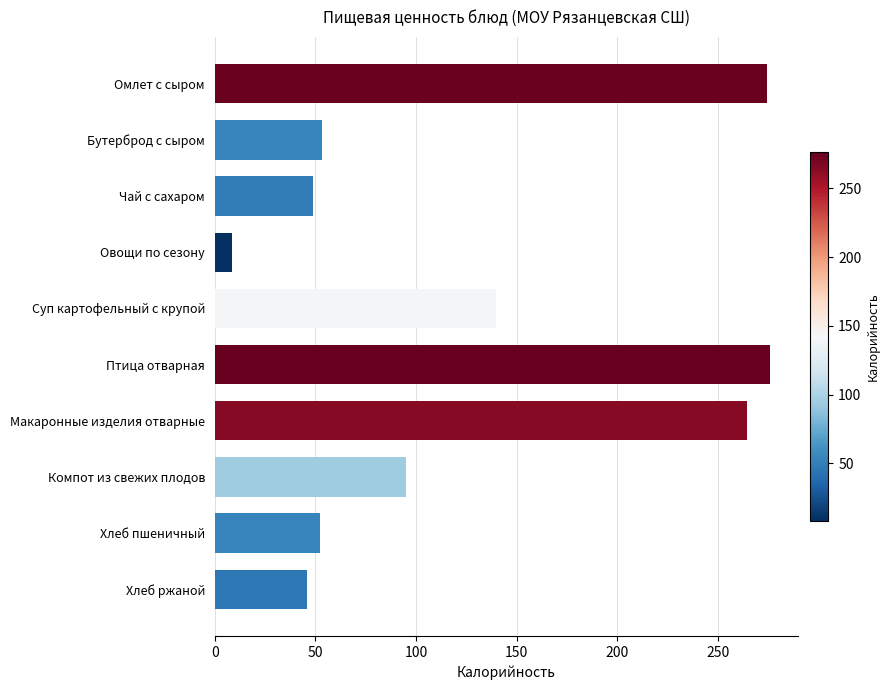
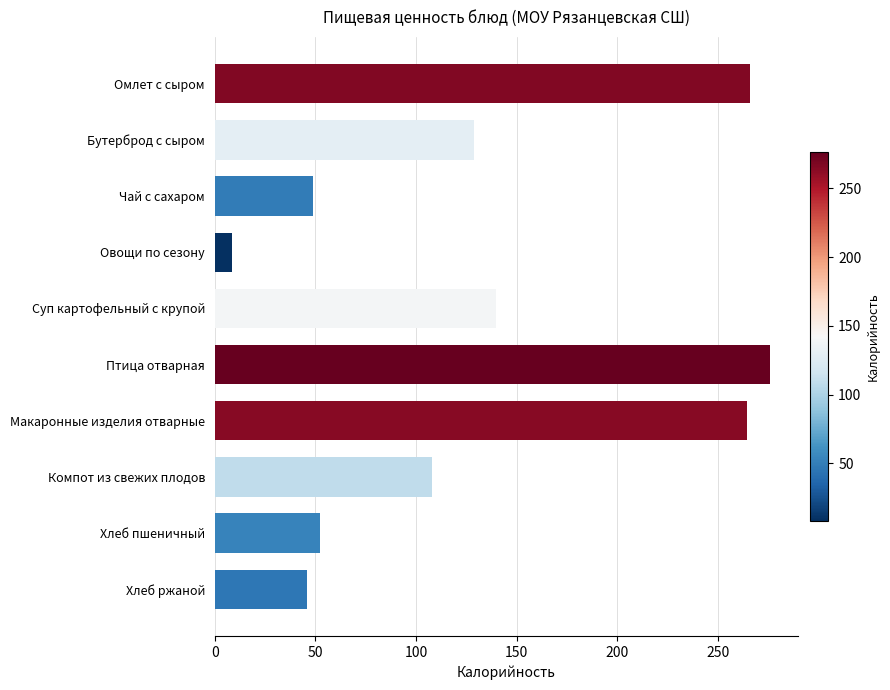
Омлет с сыром: 275 -> 266
Бутерброд с сыром: 53 -> 129
Компот из свежих плодов: 95 -> 108
